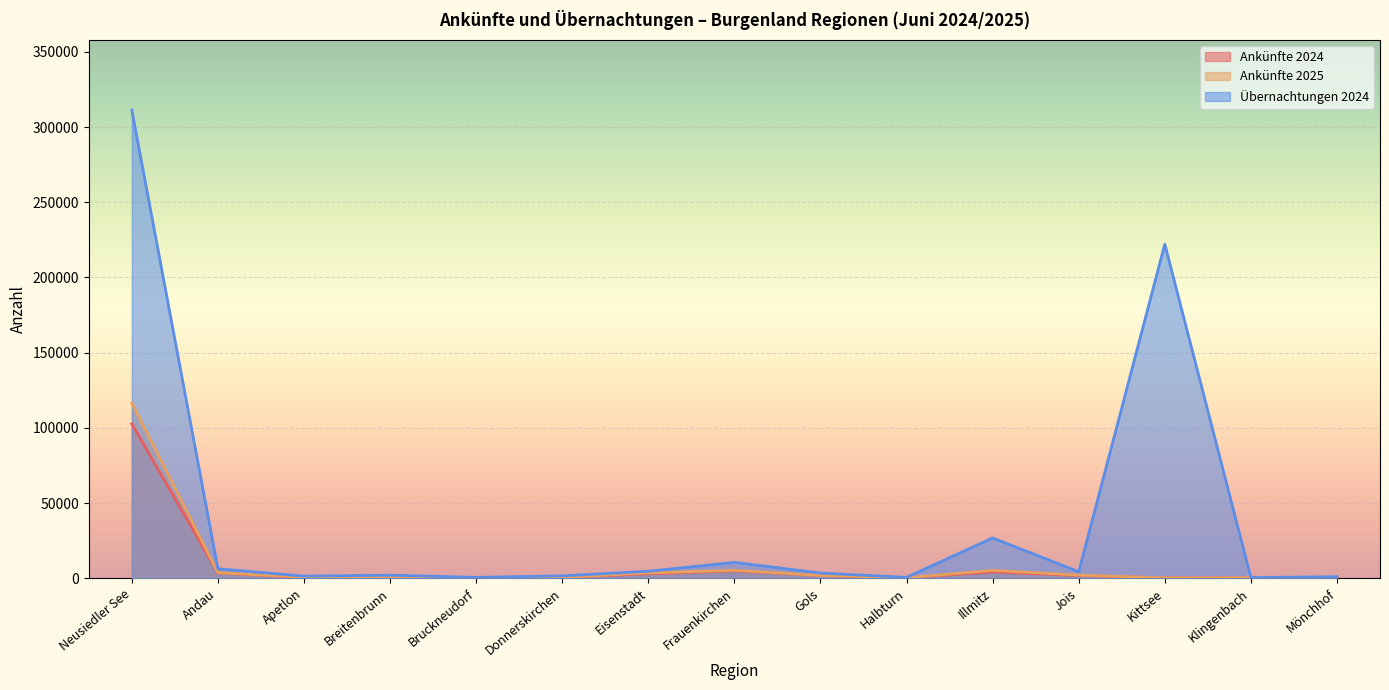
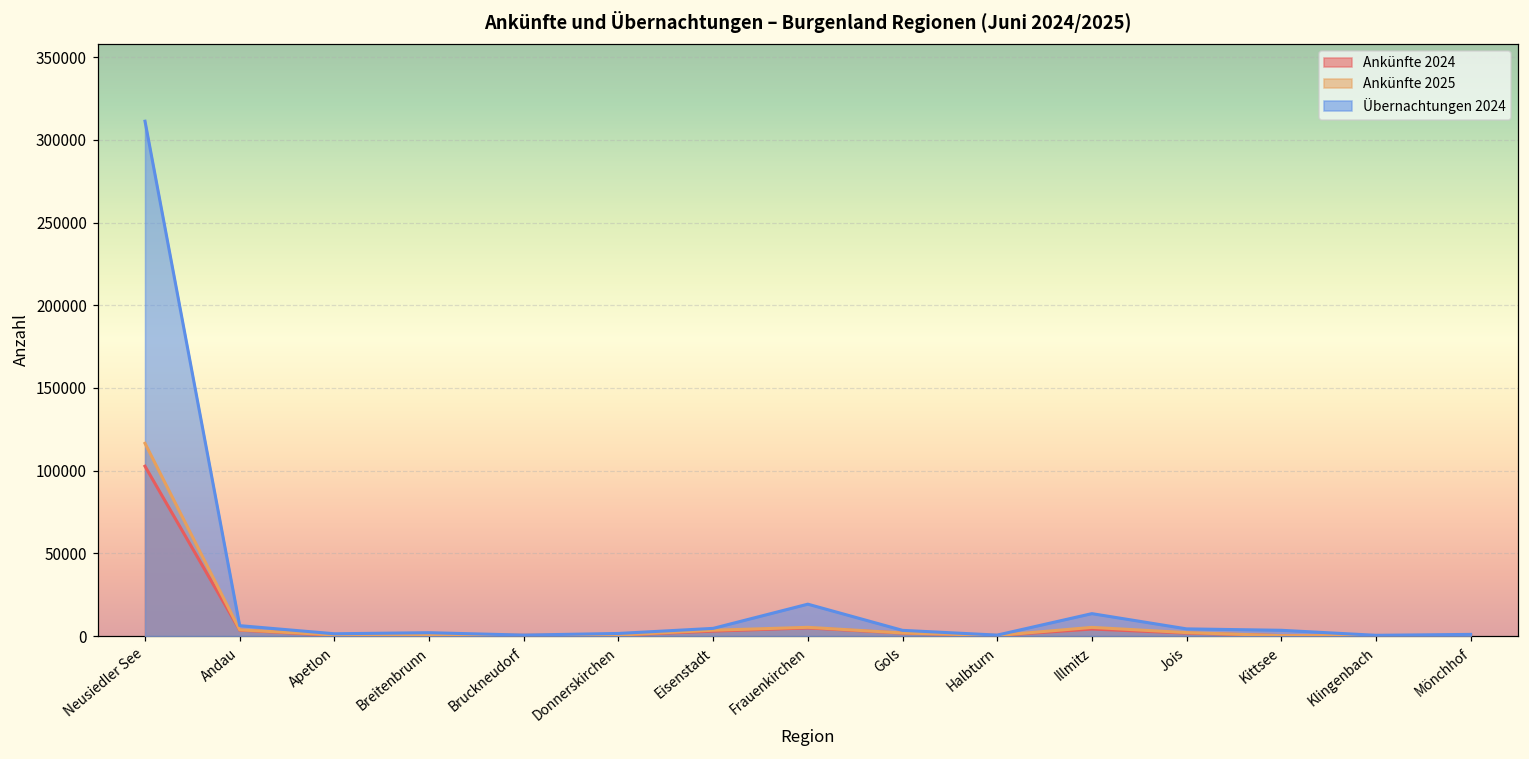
Übernachtungen 2024, Frauenkirchen: 11000 -> 19000
Übernachtungen 2024, Illmitz: 27000 -> 14000
Übernachtungen 2024, Kittsee: 222000 -> 3000
